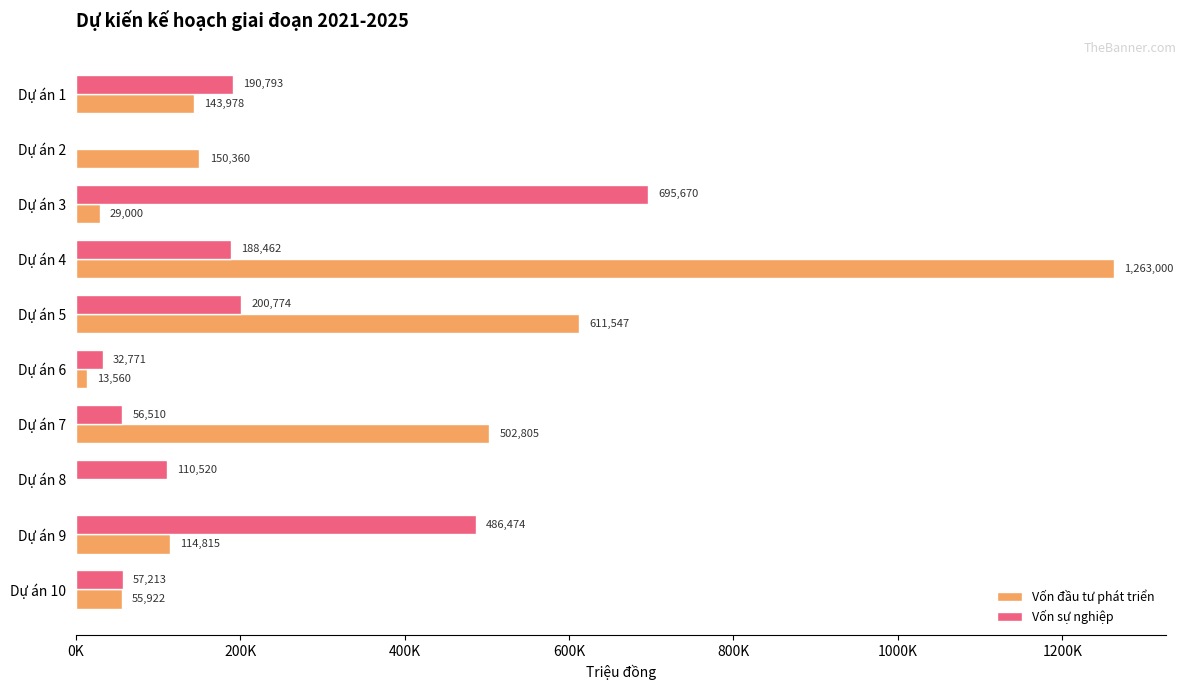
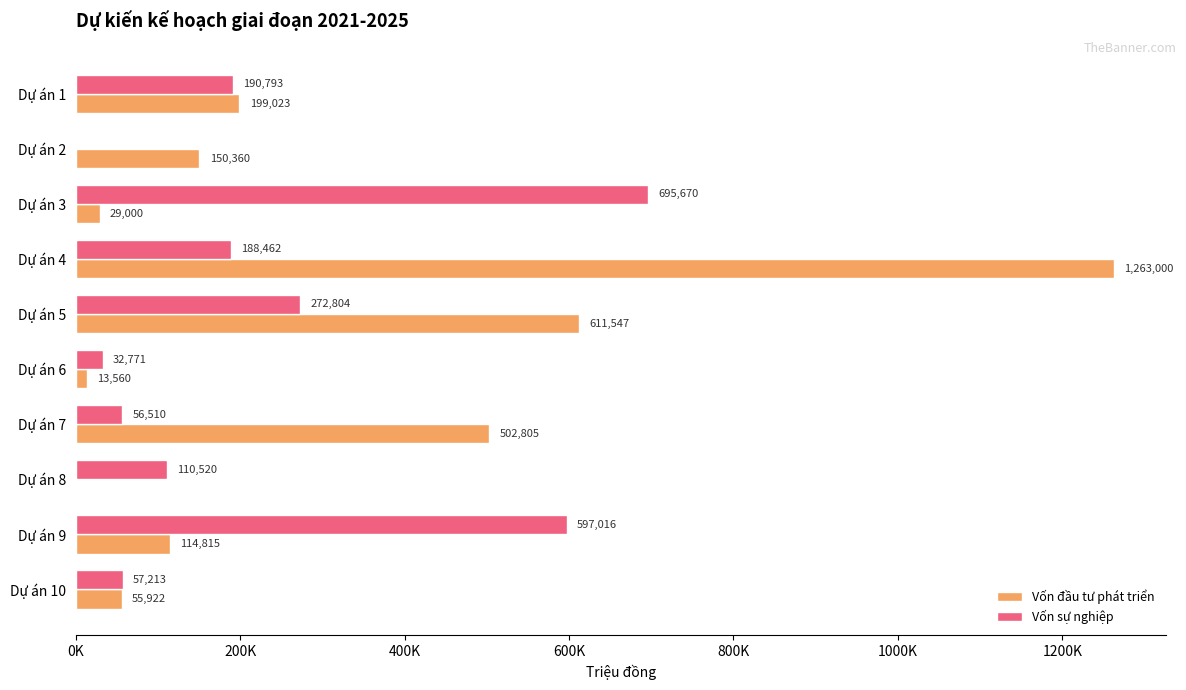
Vốn đầu tư phát triển, Dự án 1: 143,978 -> 199,023
Vốn sự nghiệp, Dự án 5: 200,774 -> 272,804
Vốn sự nghiệp, Dự án 9: 486,474 -> 597,016
